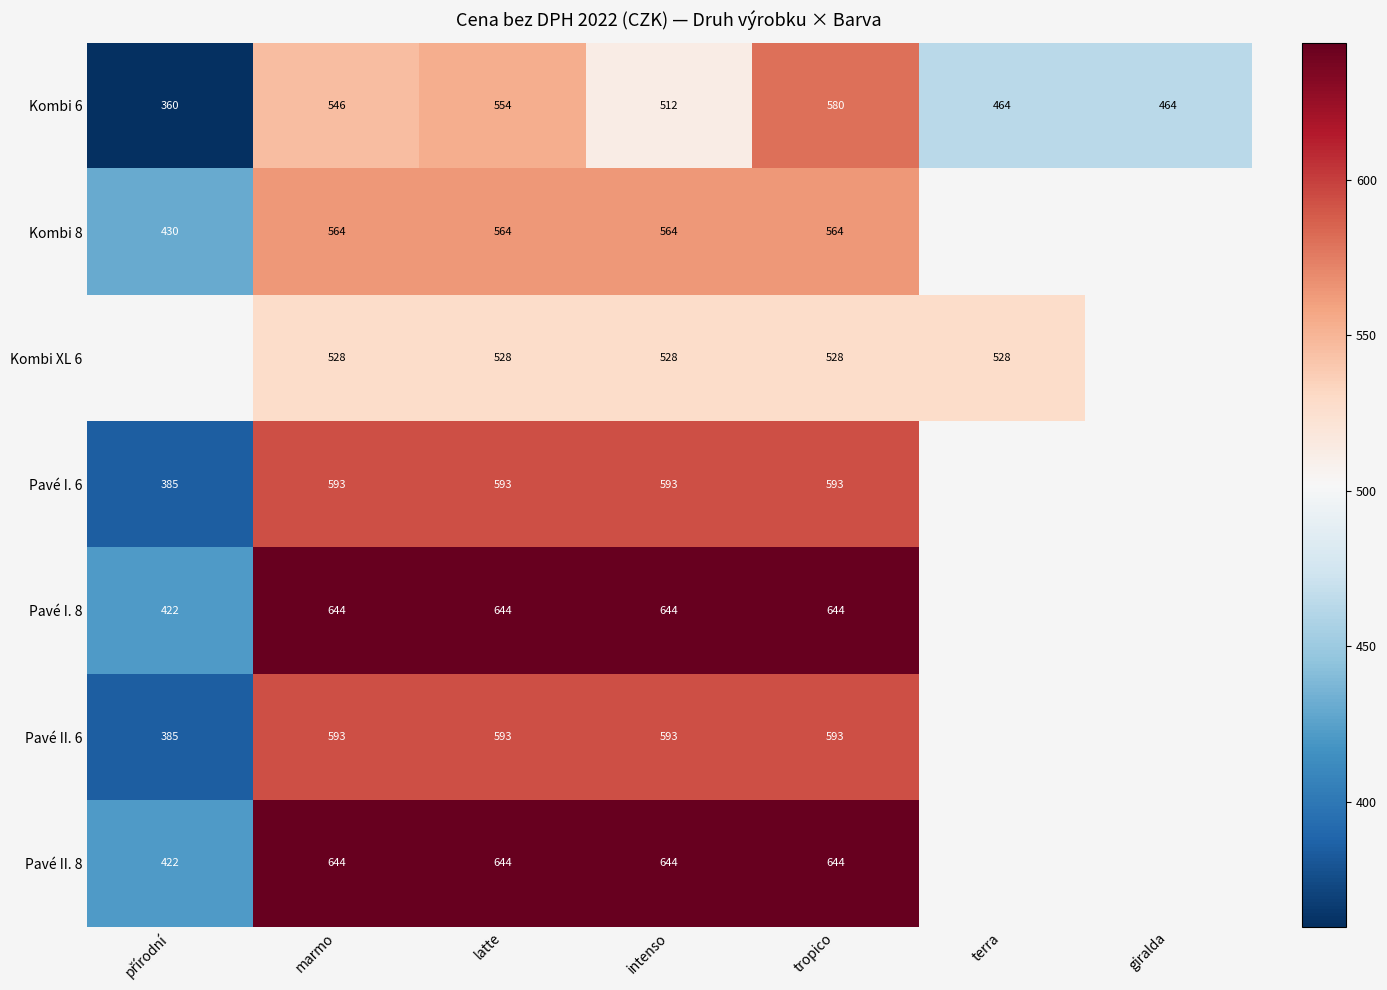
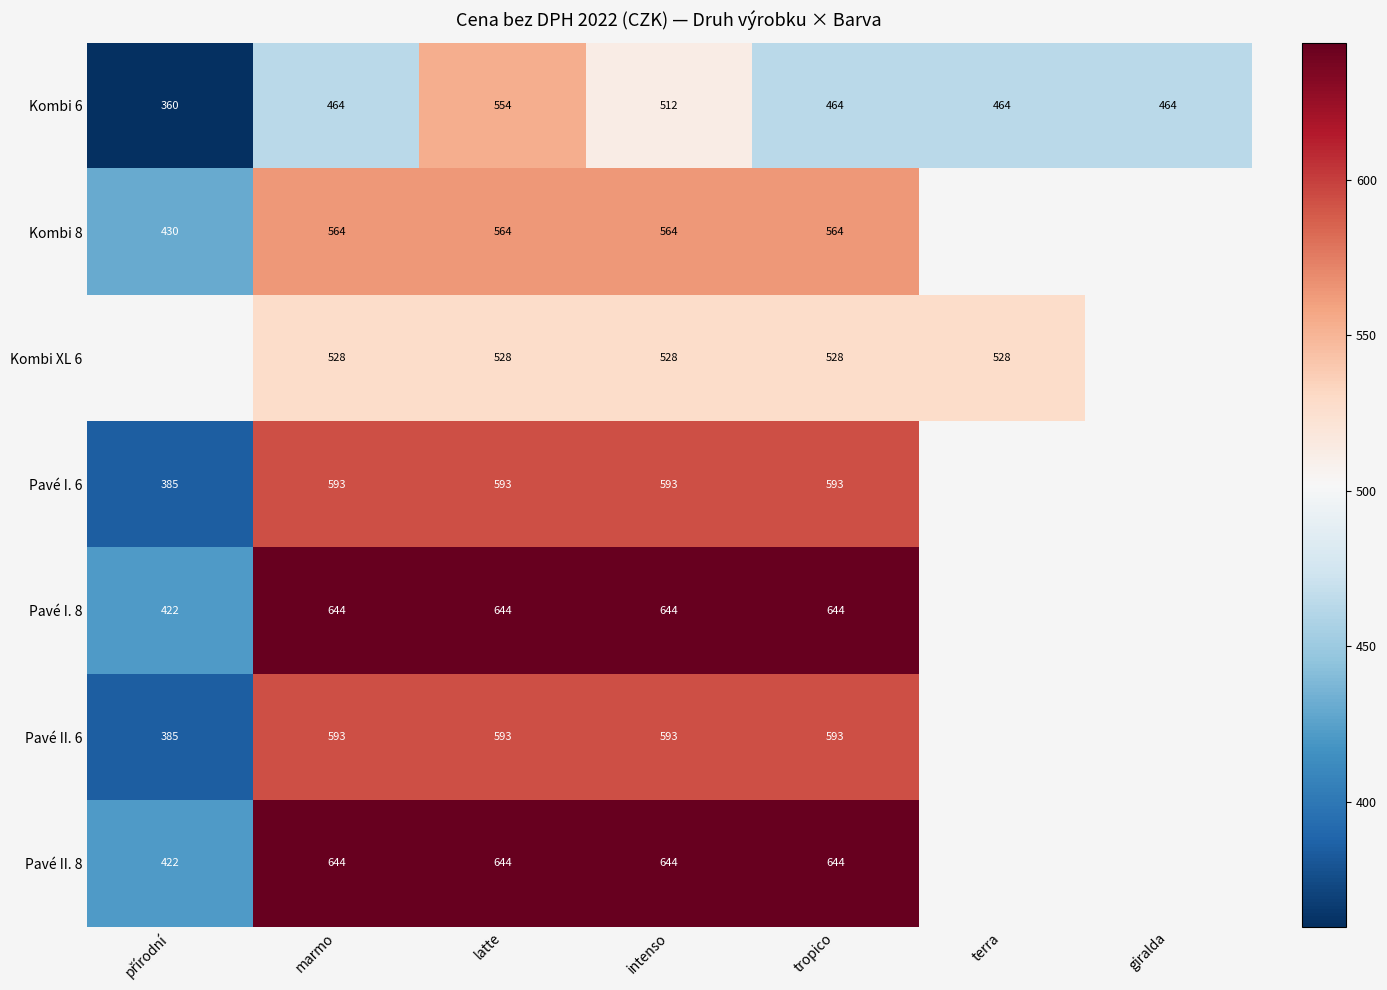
Kombi 6, marmo: 546 -> 464
Kombi 6, tropico: 580 -> 464
